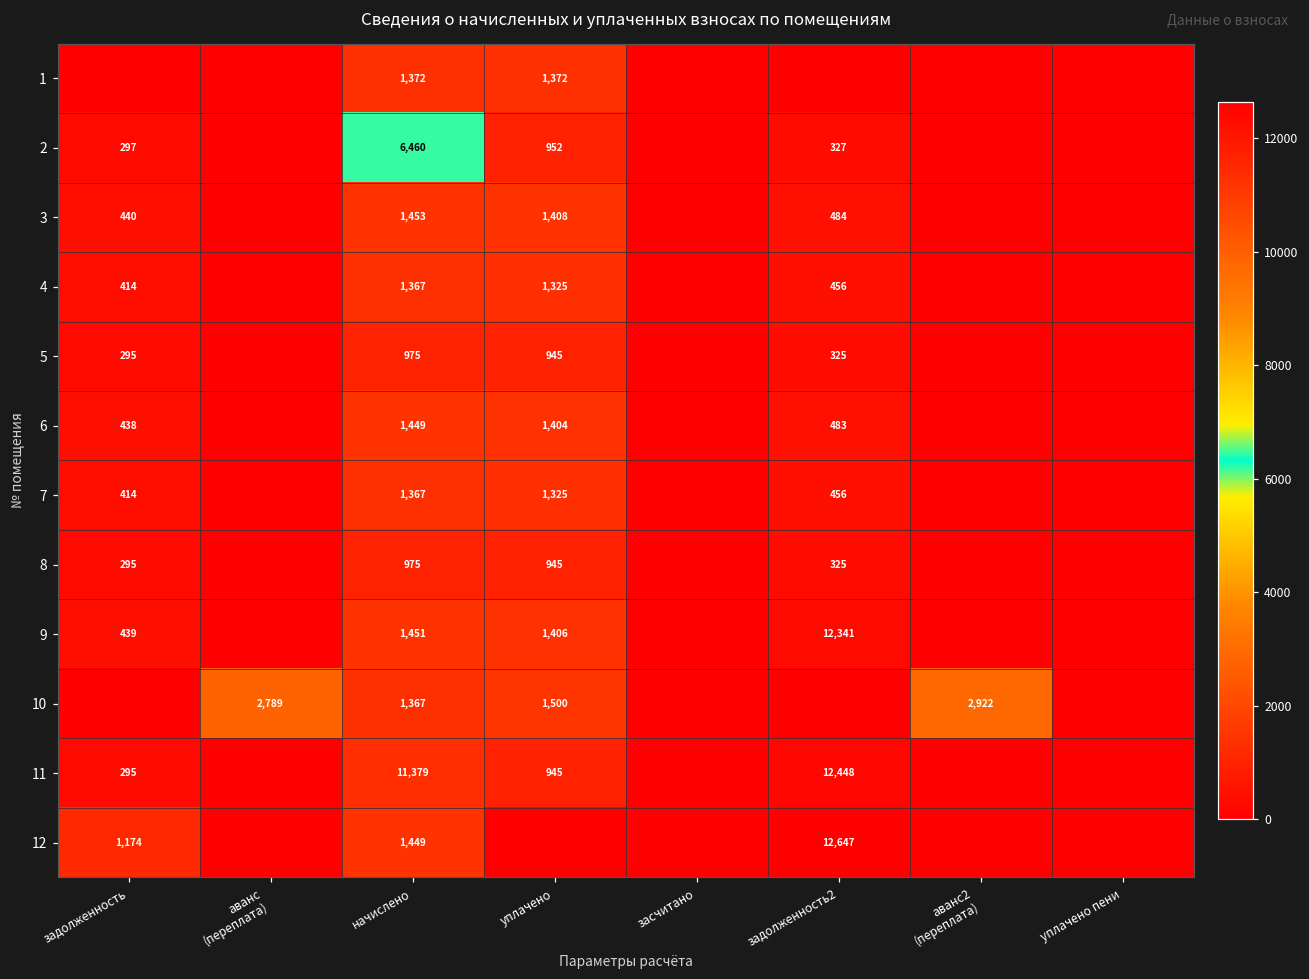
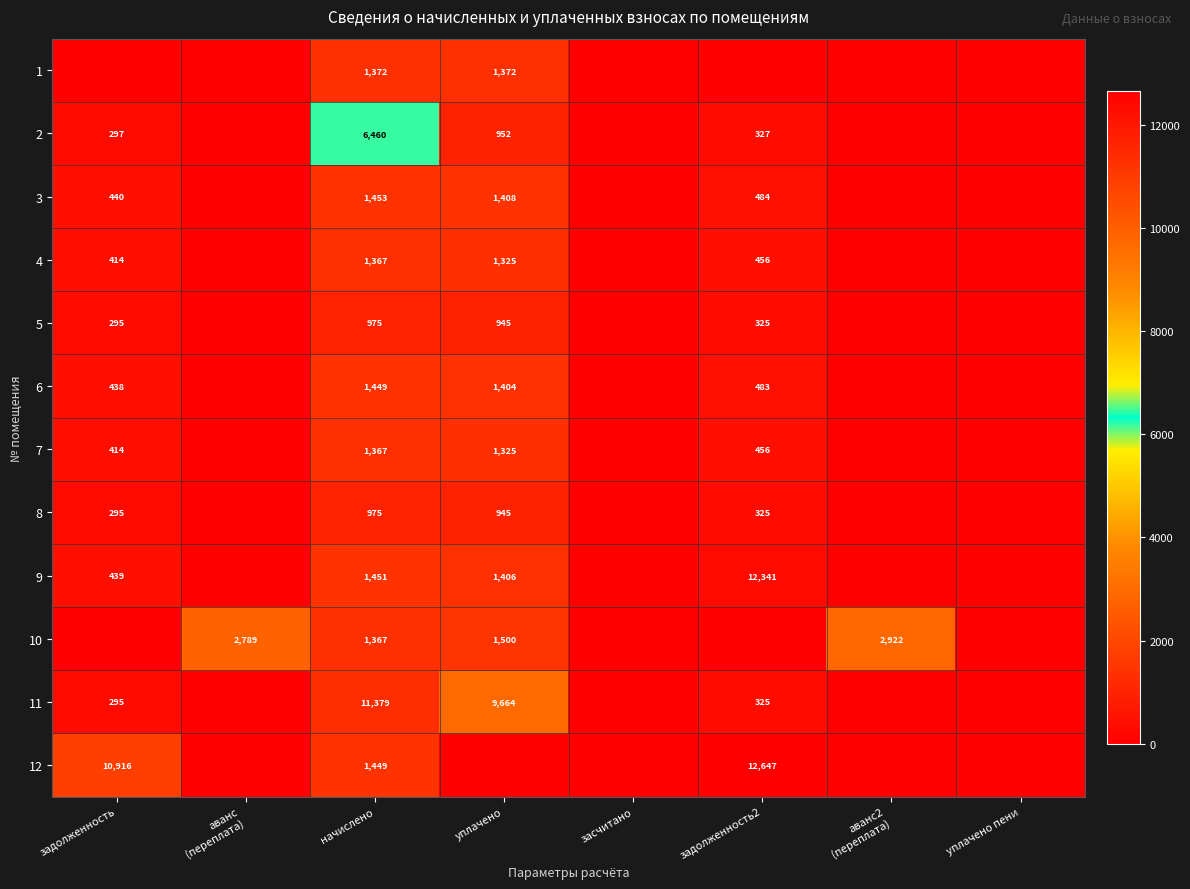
11, уплачено: 945 -> 9,664
11, задолженность2: 12,448 -> 325
12, задолженность: 1,174 -> 10,916
